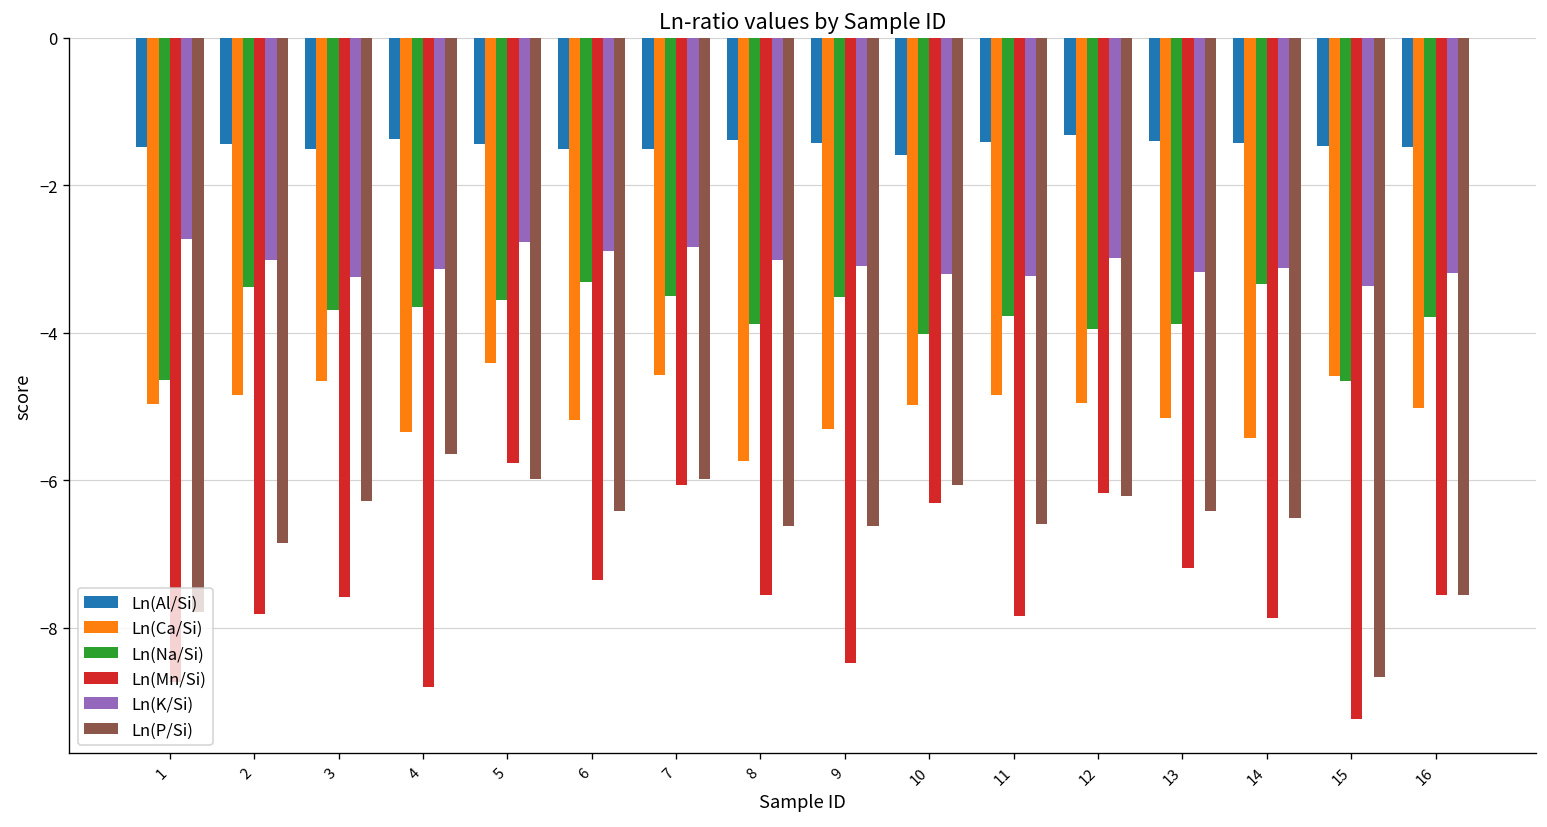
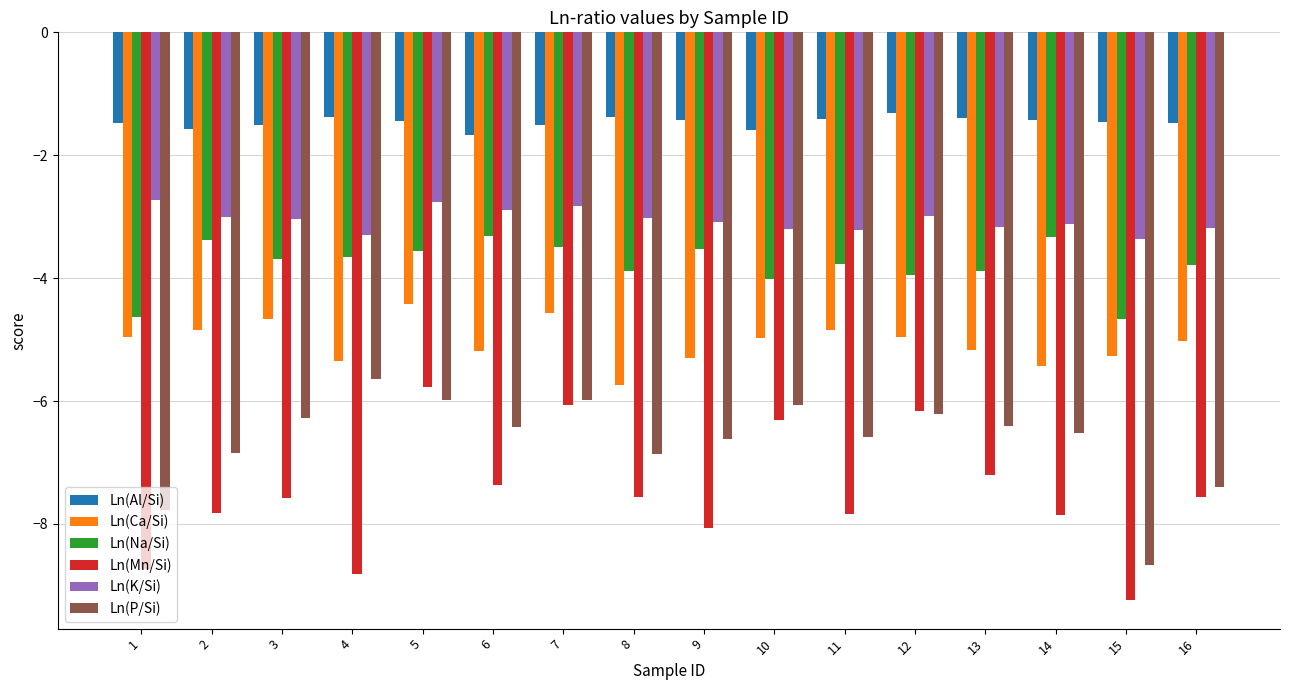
Ln(Al/Si), 2: -1.4 -> -1.6
Ln(K/Si), 3: -3.2 -> -3.0
Ln(K/Si), 4: -3.1 -> -3.3
Ln(Al/Si), 6: -1.5 -> -1.7
Ln(P/Si), 8: -6.6 -> -6.9
Ln(Mn/Si), 9: -8.5 -> -8.1
Ln(Ca/Si), 15: -4.6 -> -5.3
Ln(P/Si), 16: -7.6 -> -7.4
